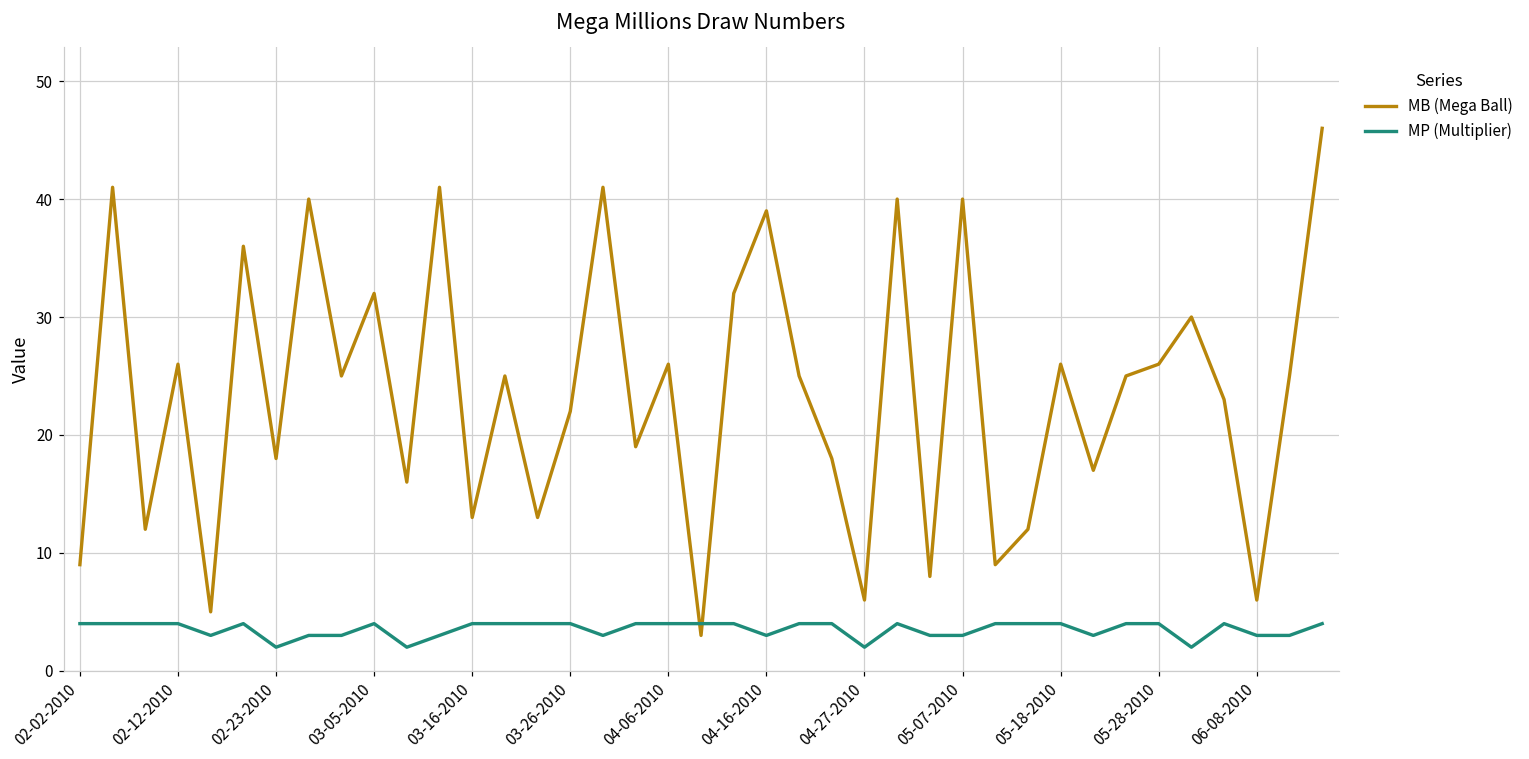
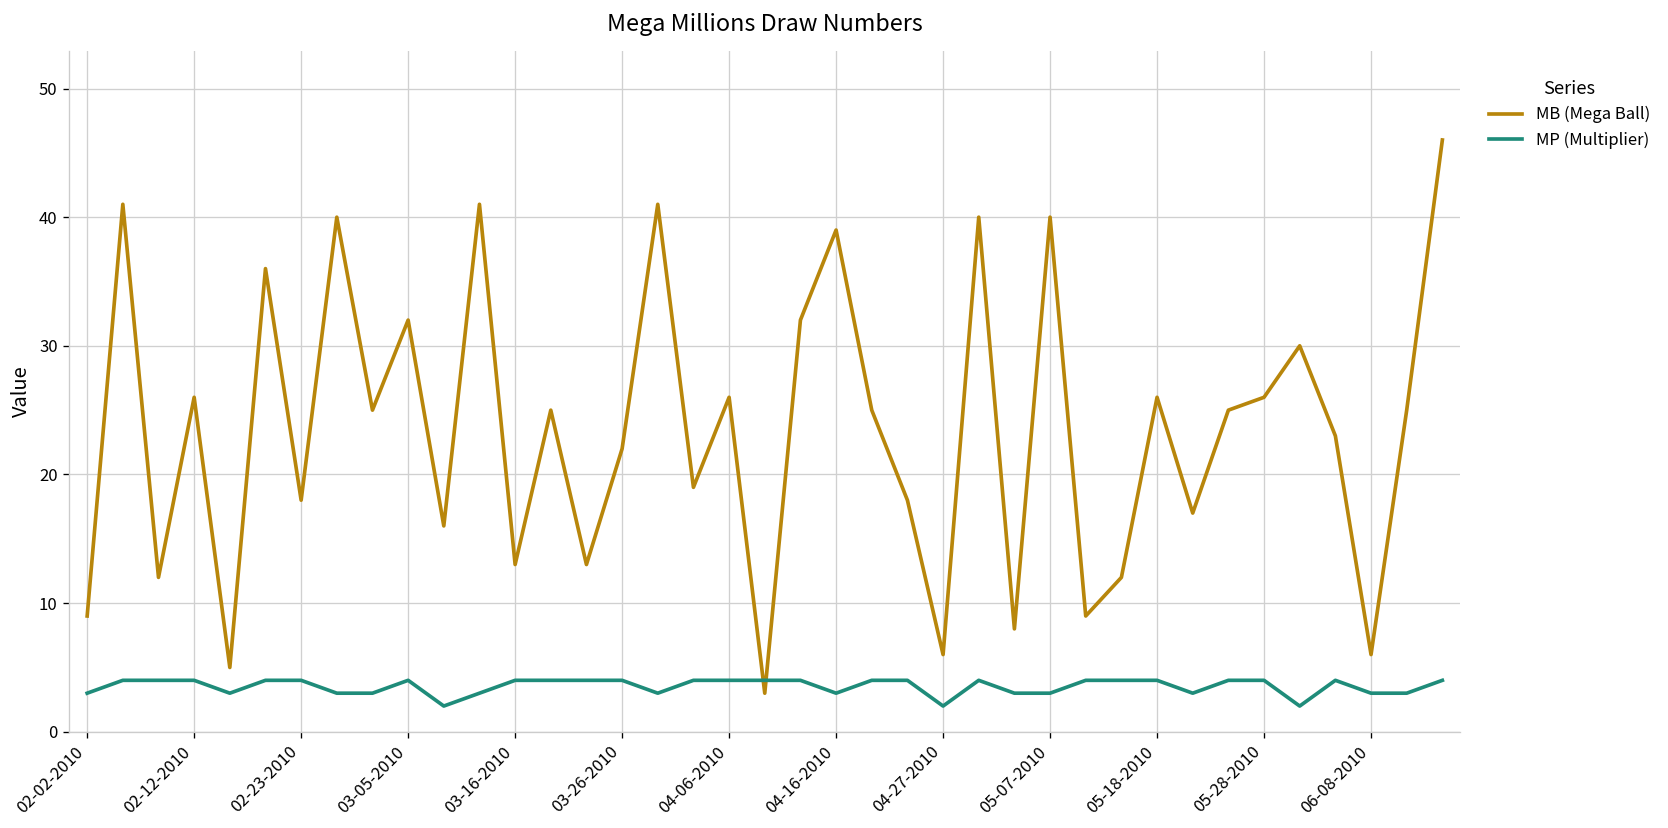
MP (Multiplier), 02-02-2010: 4 -> 3
MP (Multiplier), 02-23-2010: 2 -> 4
